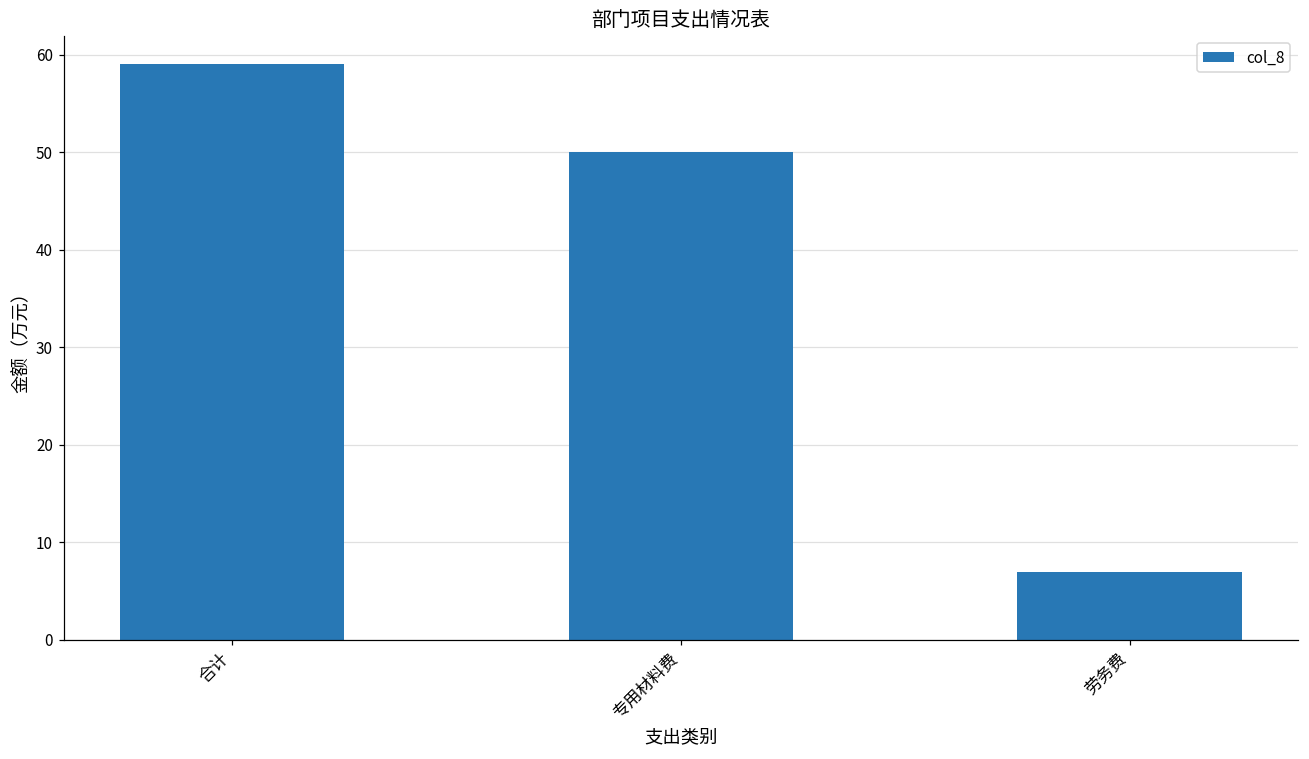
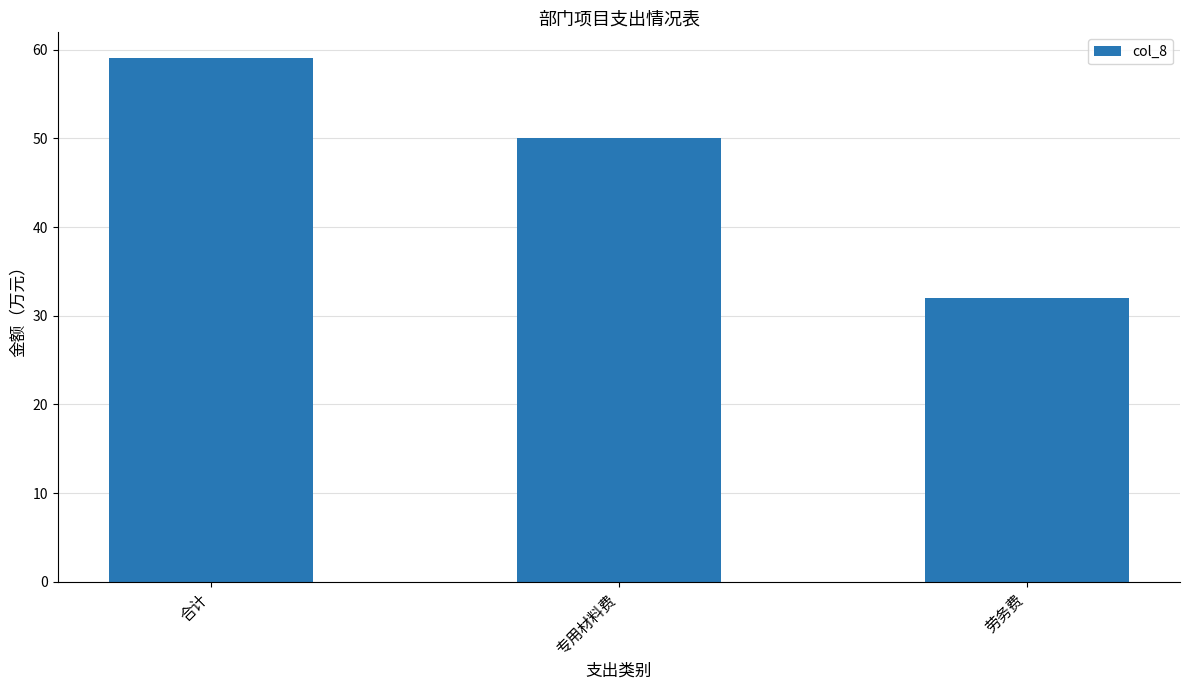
劳务费: 7 -> 32
